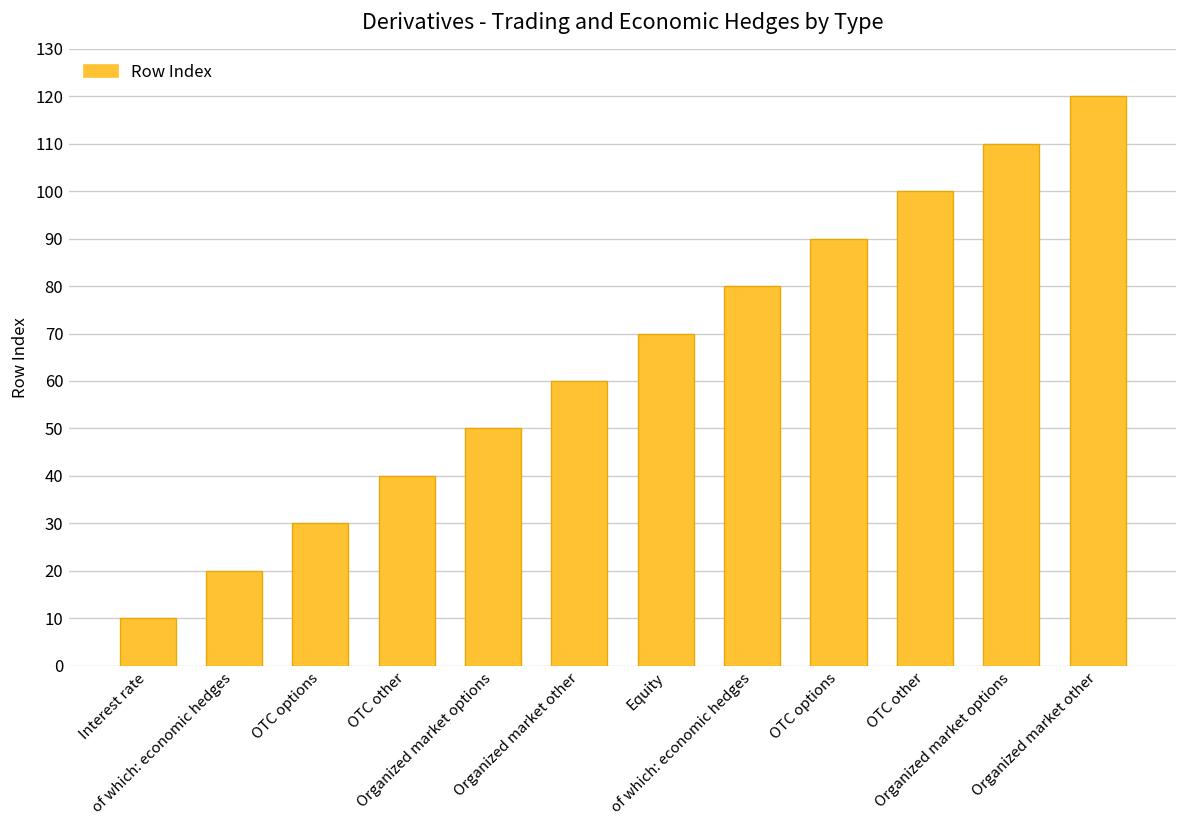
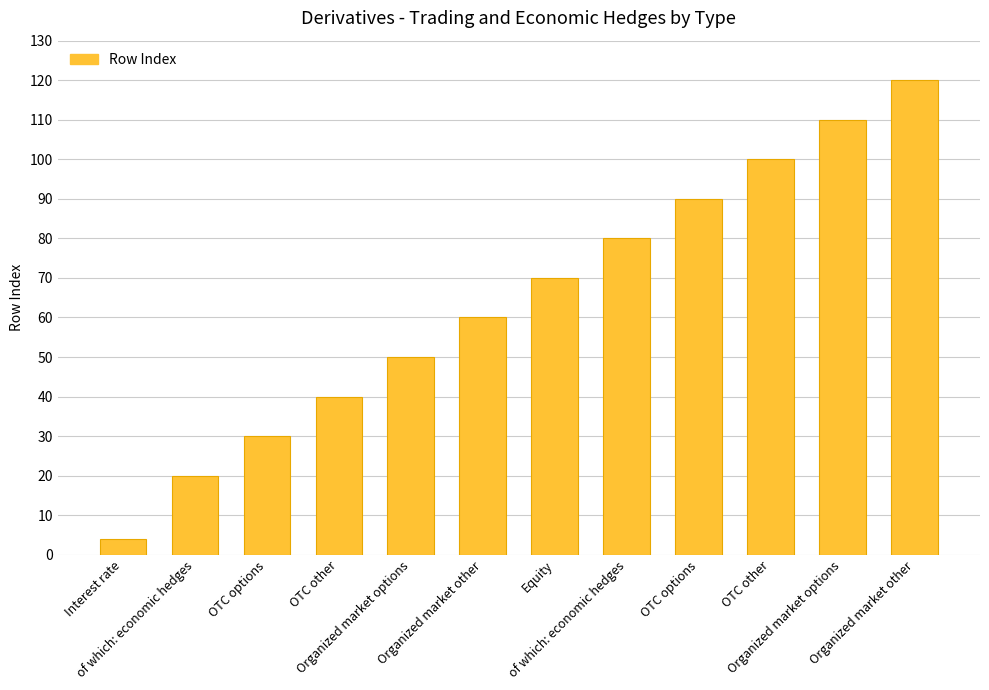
Interest rate: 10 -> 4
